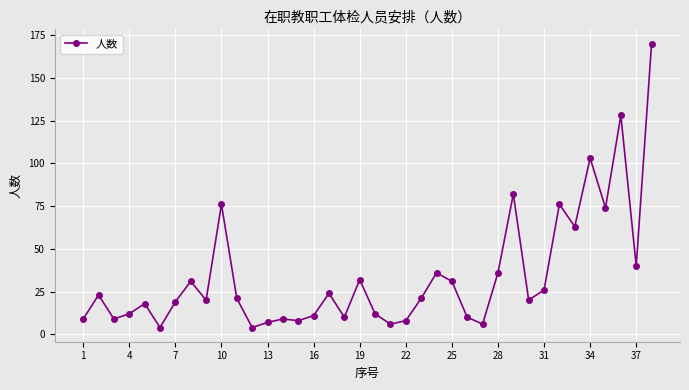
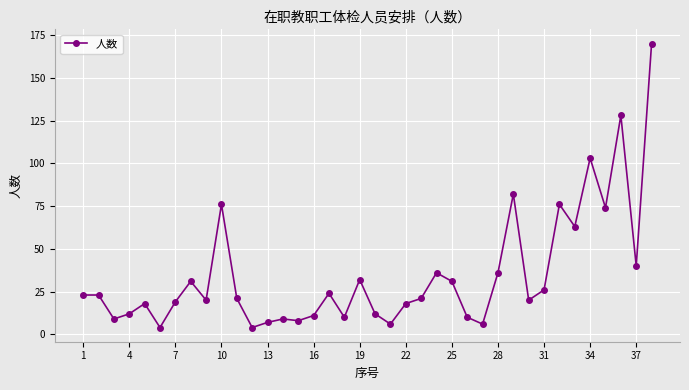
1: 9 -> 23
22: 8 -> 18
